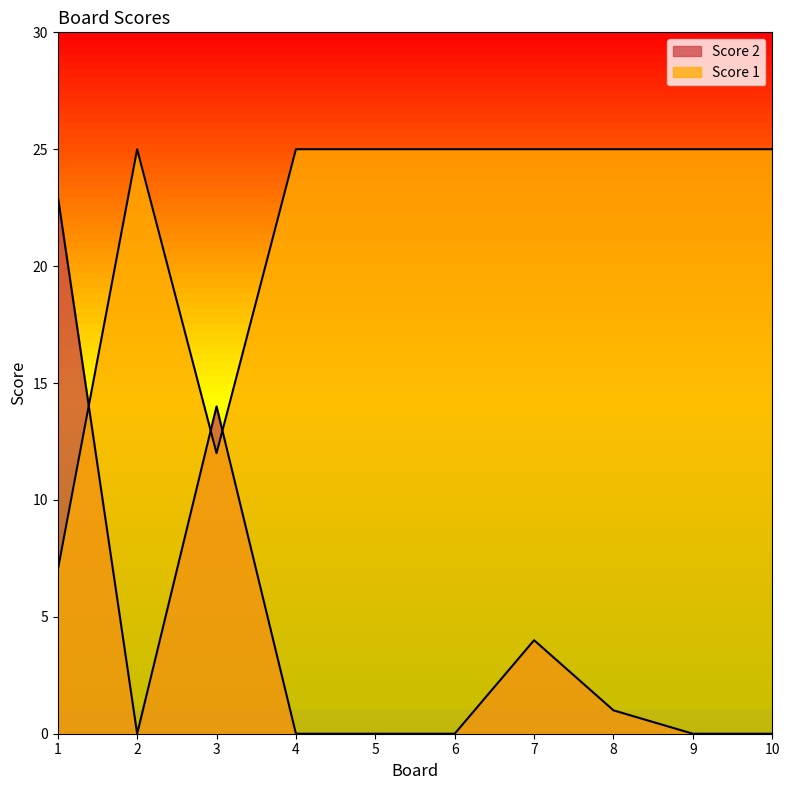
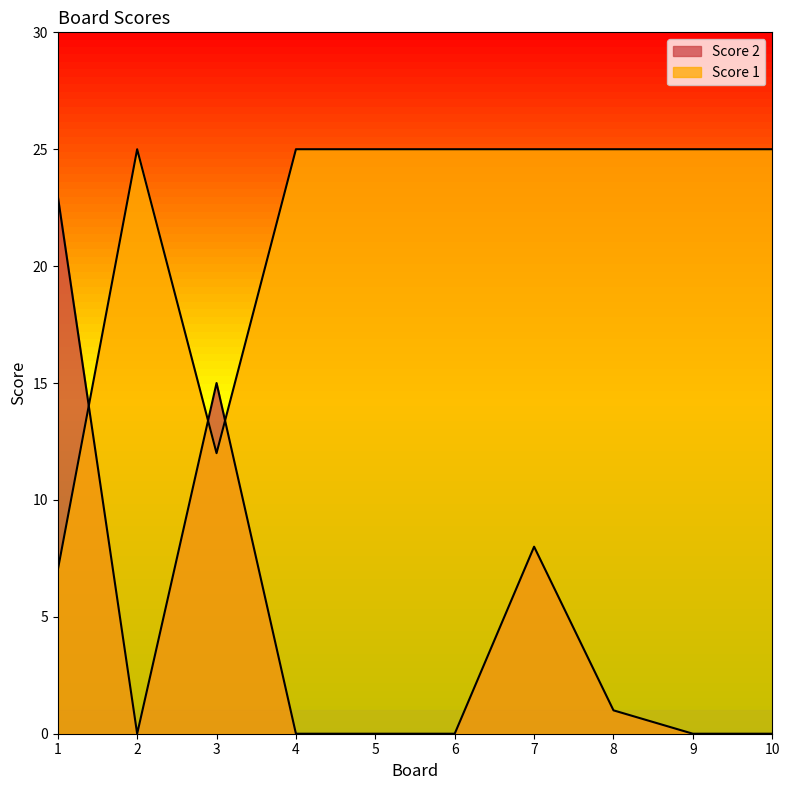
Score 2, 3: 14 -> 15
Score 2, 7: 4 -> 8
